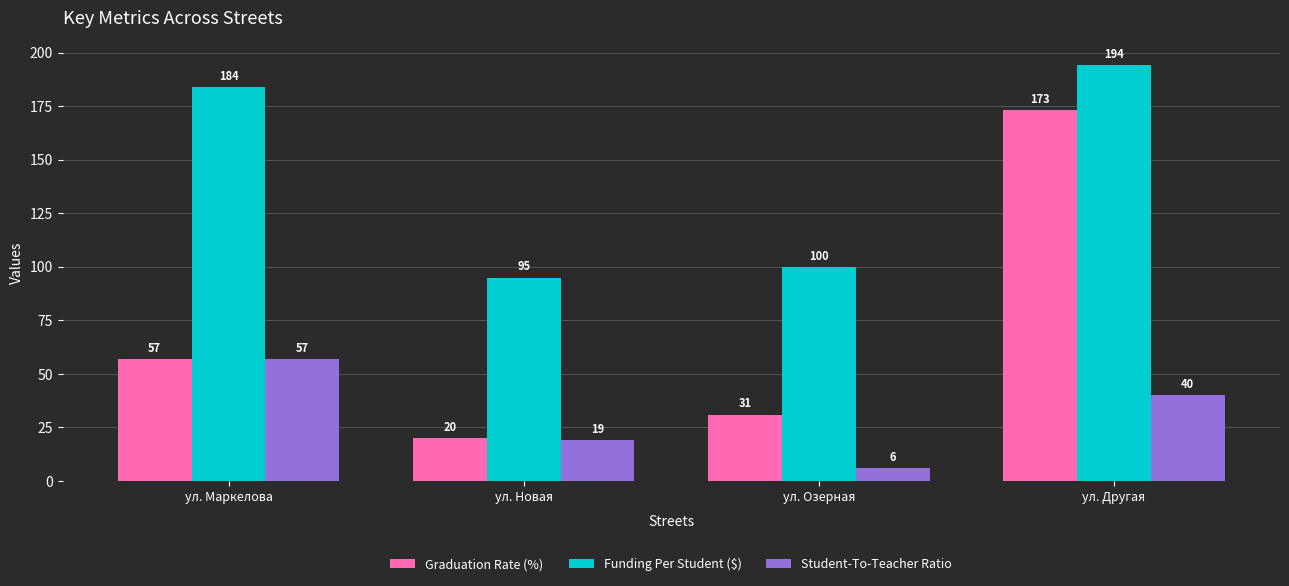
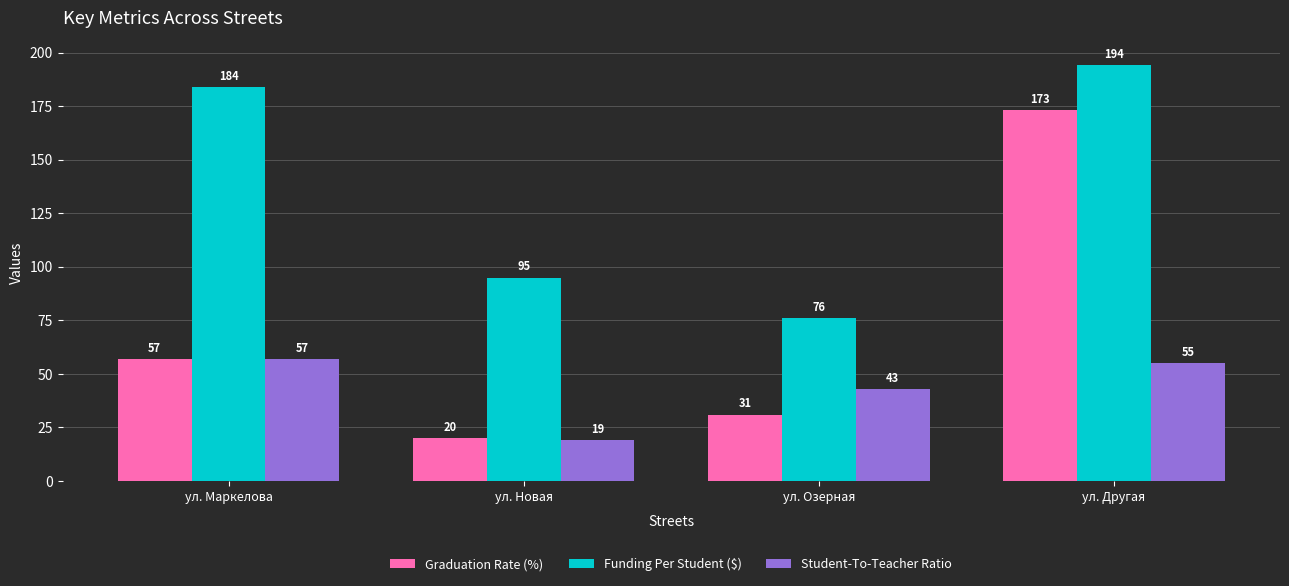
Funding Per Student ($), ул. Озерная: 100 -> 76
Student-To-Teacher Ratio, ул. Озерная: 6 -> 43
Student-To-Teacher Ratio, ул. Другая: 40 -> 55
